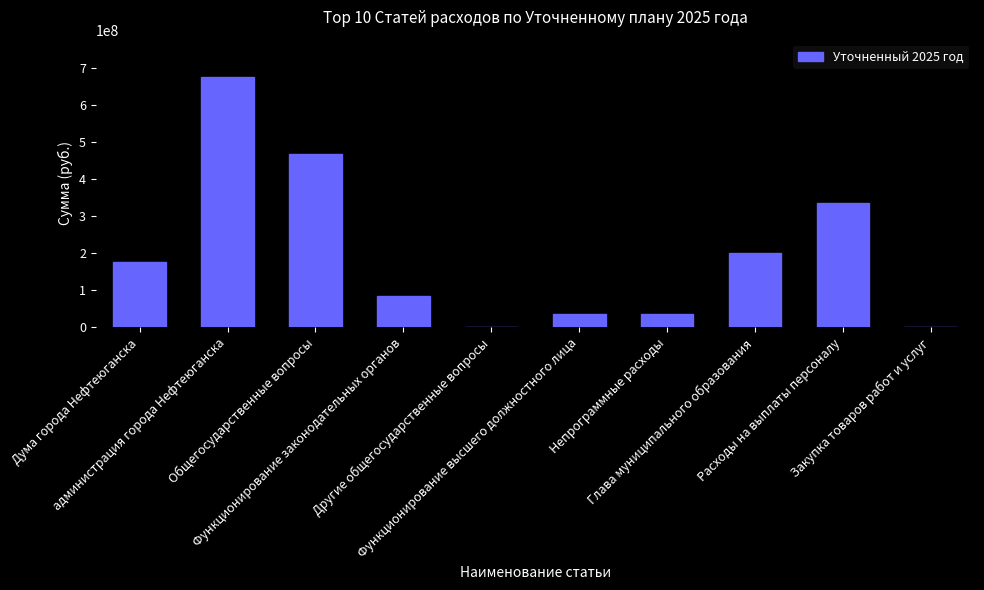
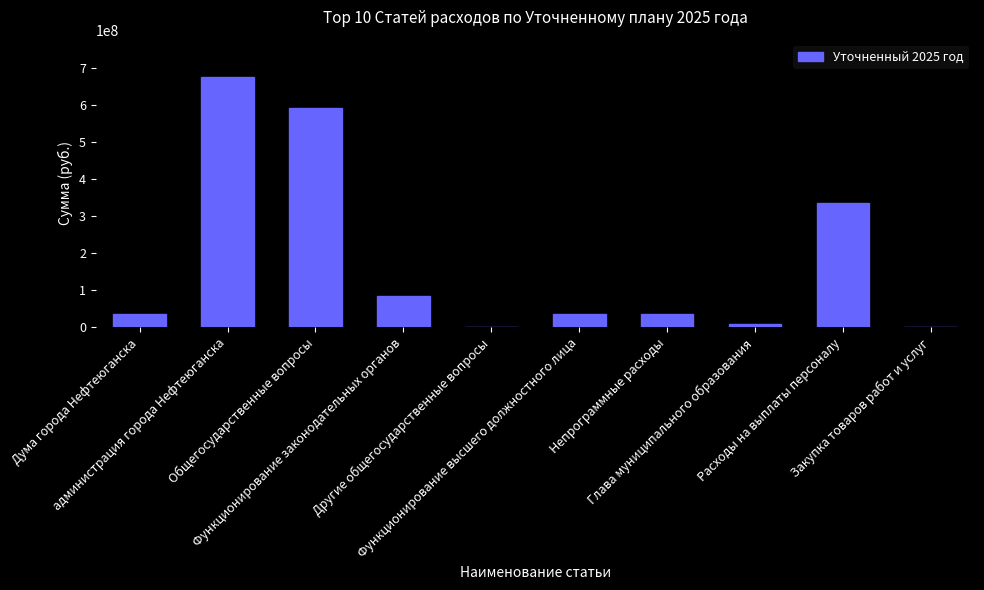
Дума города Нефтеюганска: 180000000 -> 40000000
Общегосударственные вопросы: 470000000 -> 590000000
Глава муниципального образования: 200000000 -> 10000000
